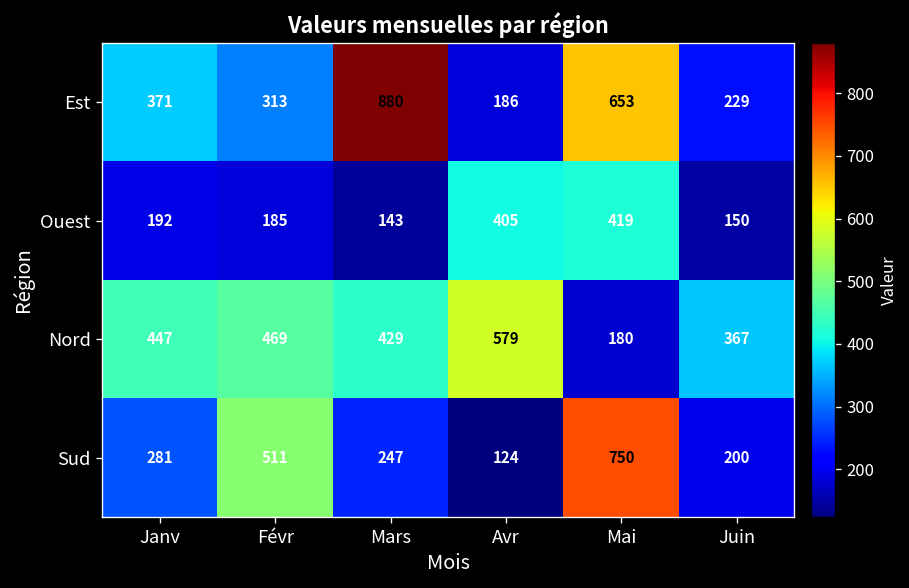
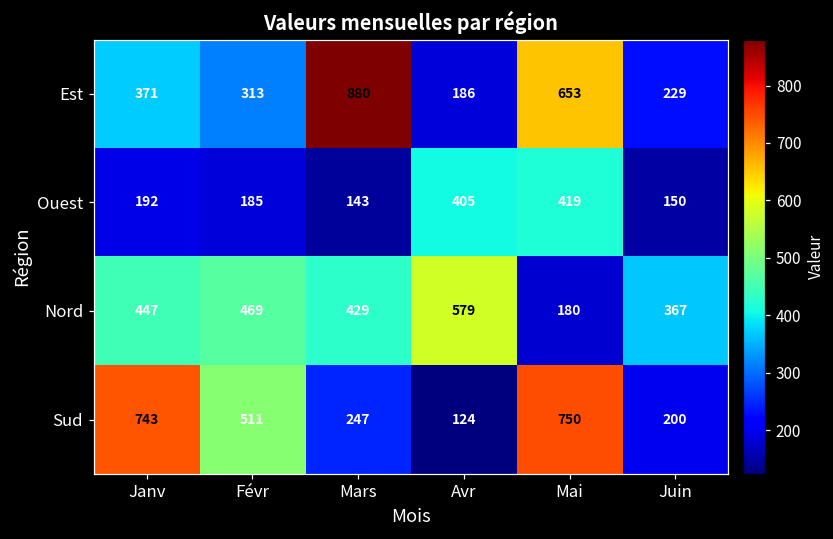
Sud, Janv: 281 -> 743
